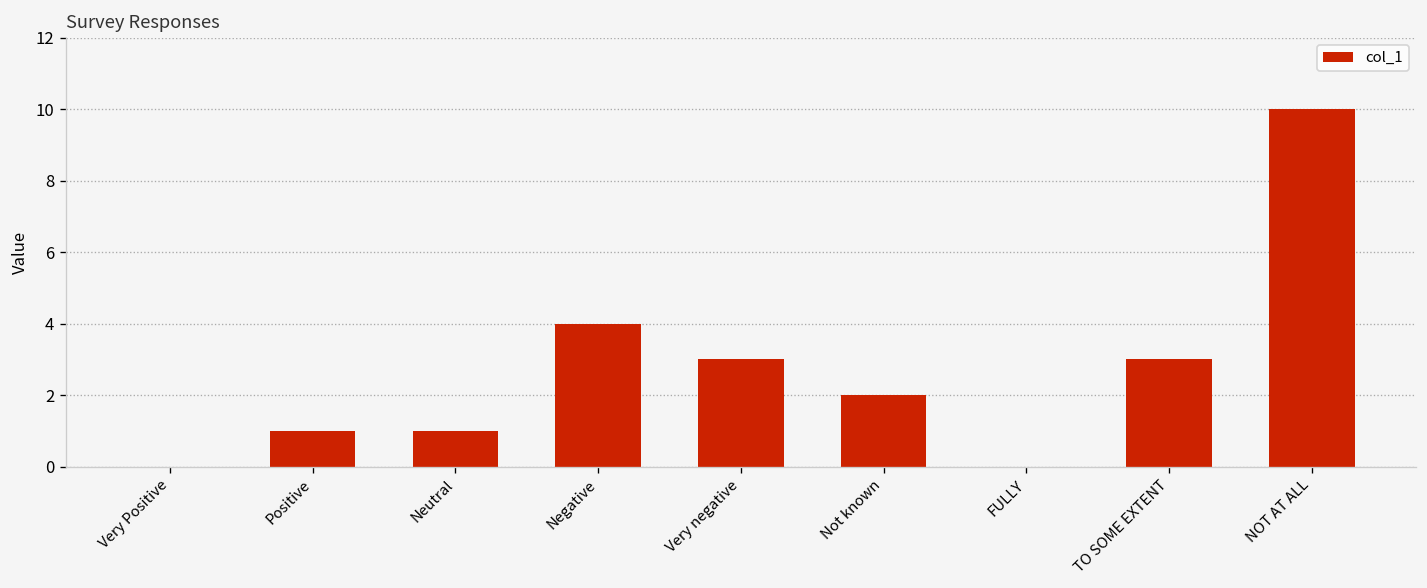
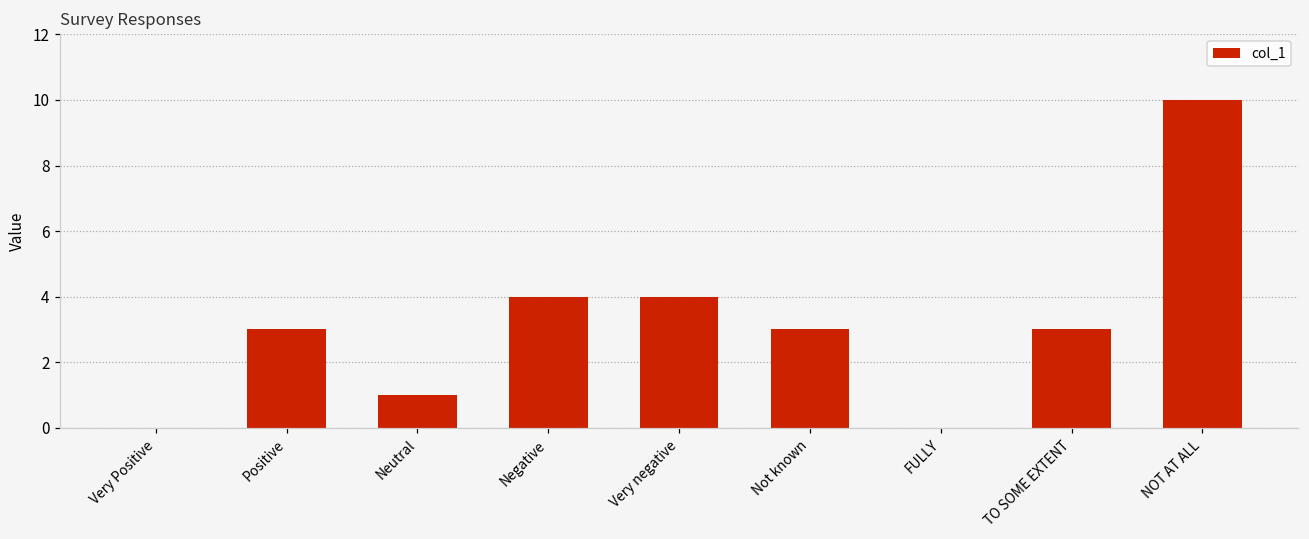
Positive: 1 -> 3
Very negative: 3 -> 4
Not known: 2 -> 3
